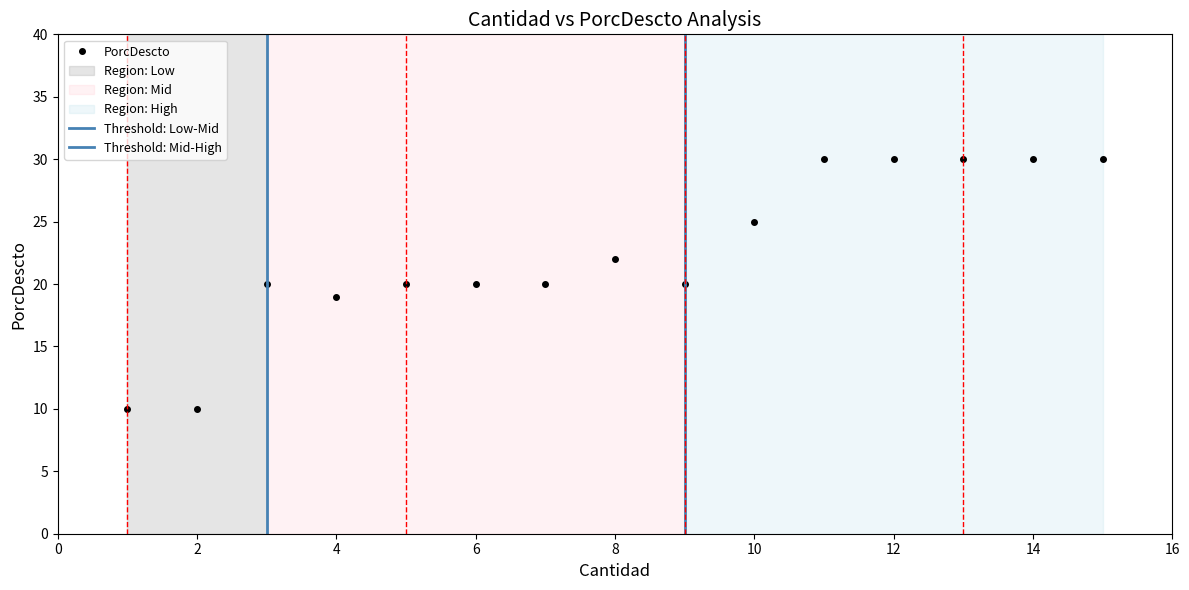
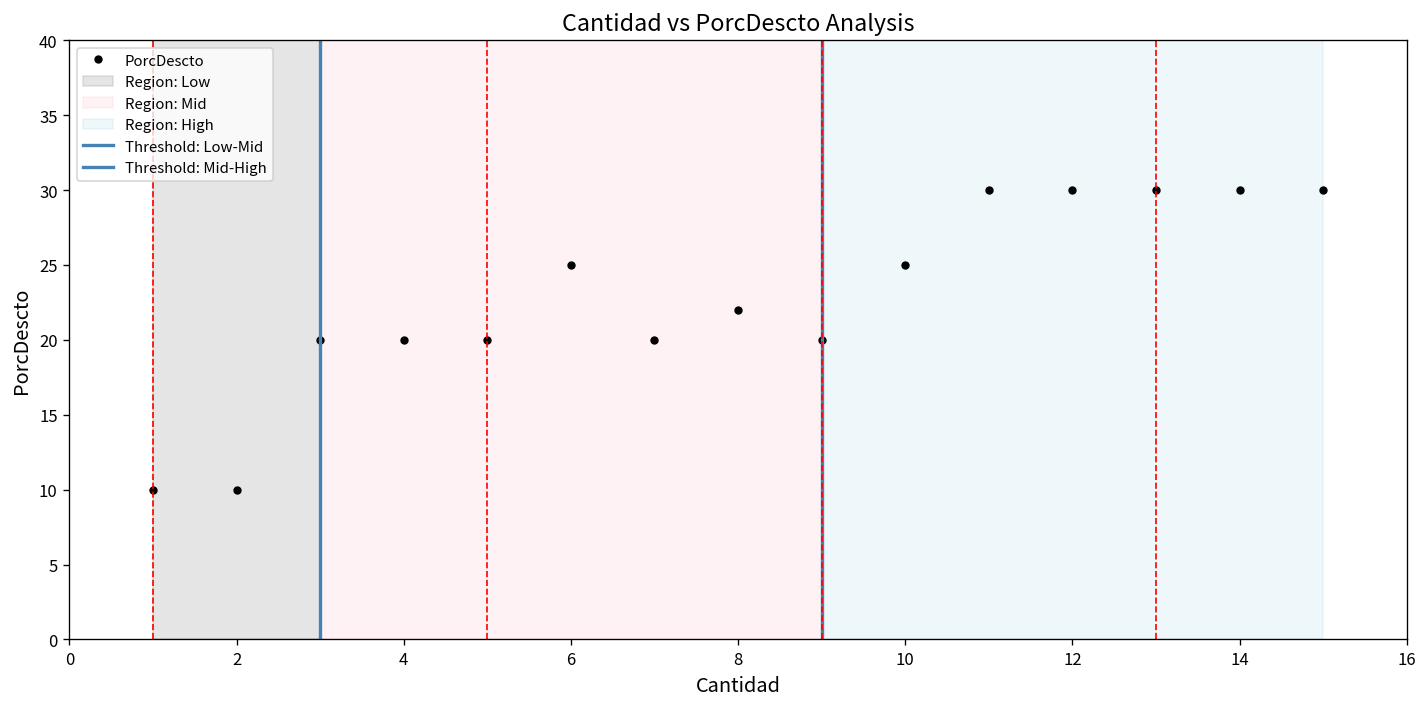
4: 19 -> 20
6: 20 -> 25
